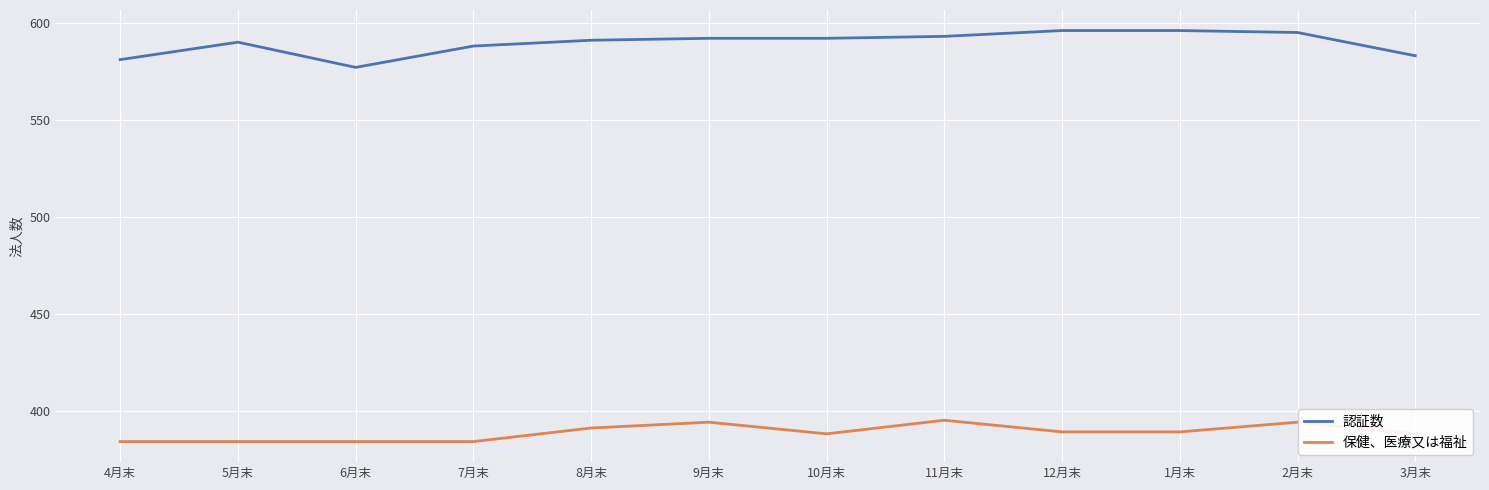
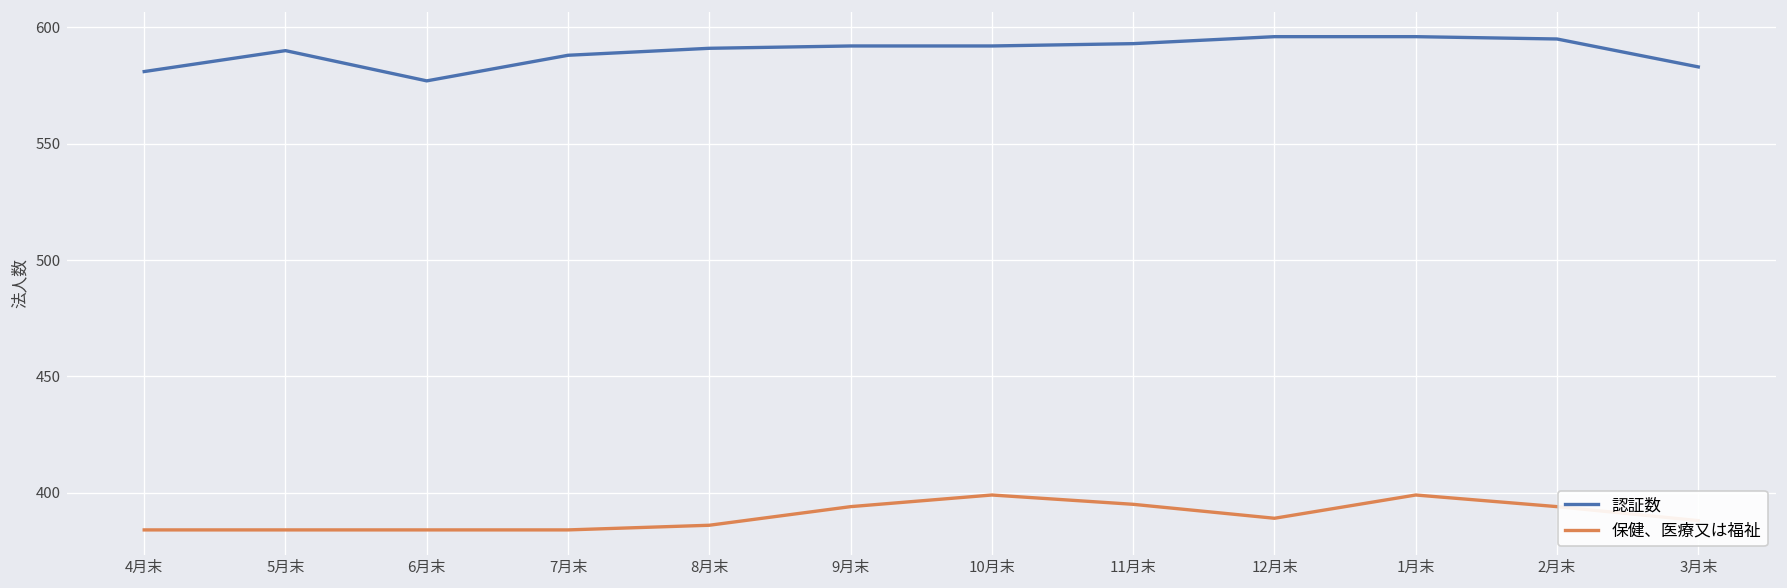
保健、医療又は福祉, 8月末: 391 -> 386
保健、医療又は福祉, 10月末: 388 -> 399
保健、医療又は福祉, 1月末: 389 -> 399
